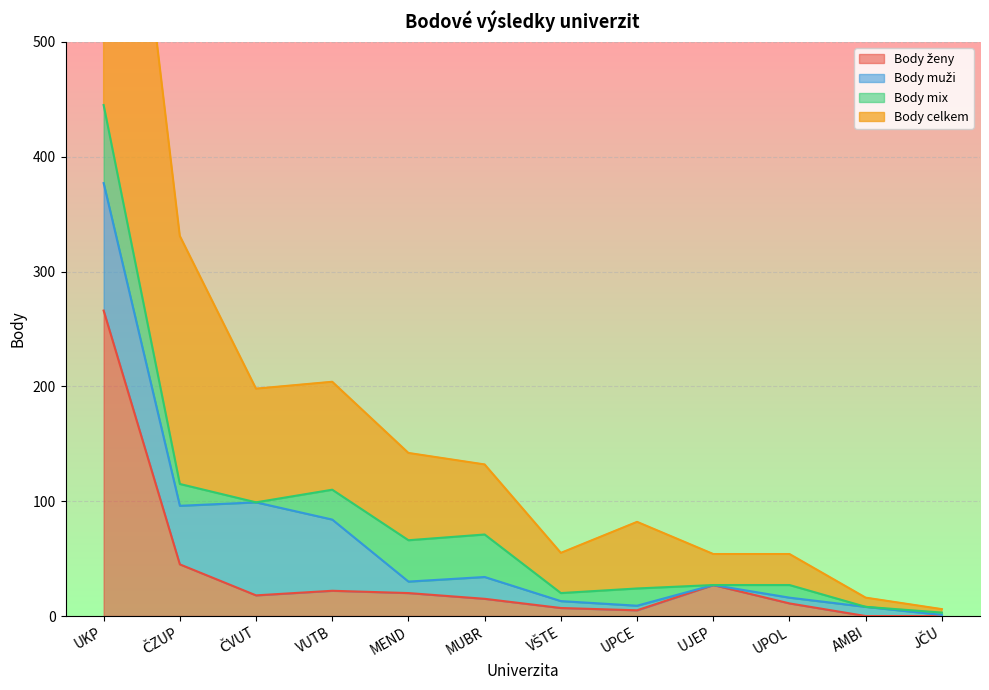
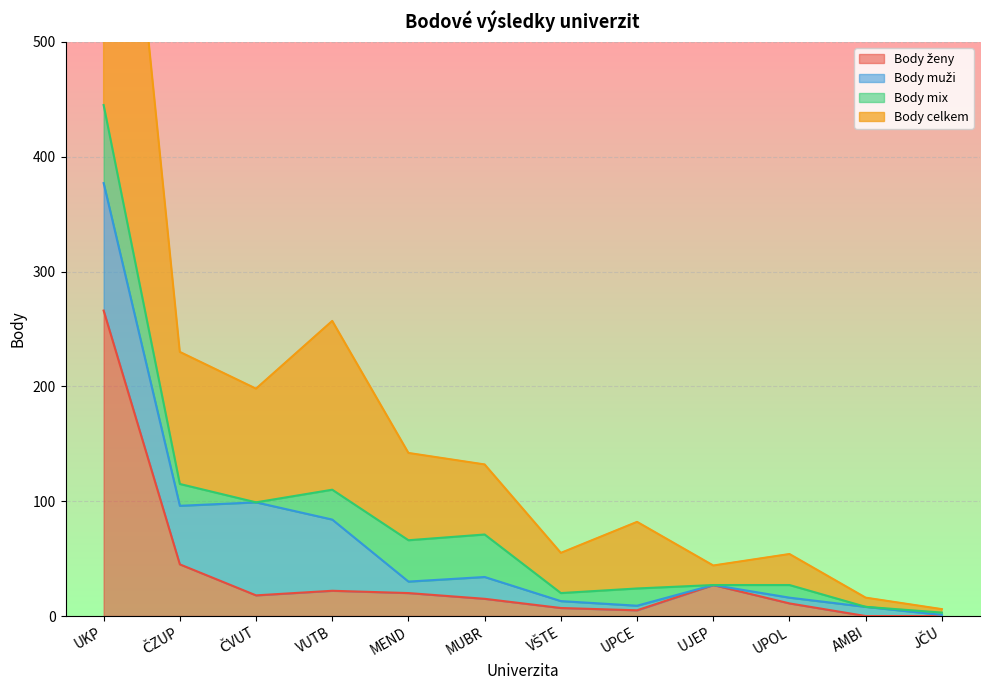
Body celkem, ČZUP: 216 -> 115
Body celkem, VUTB: 94 -> 147
Body celkem, UJEP: 27 -> 17
